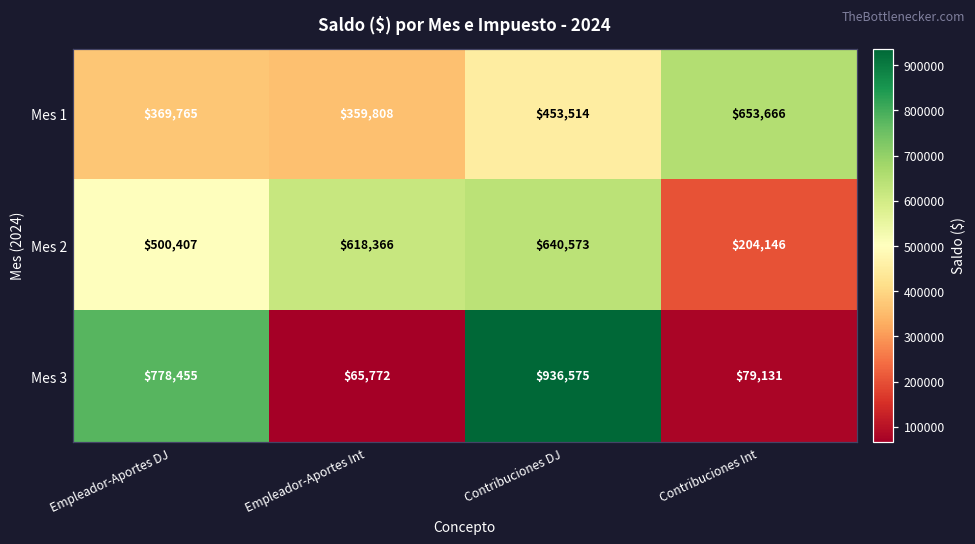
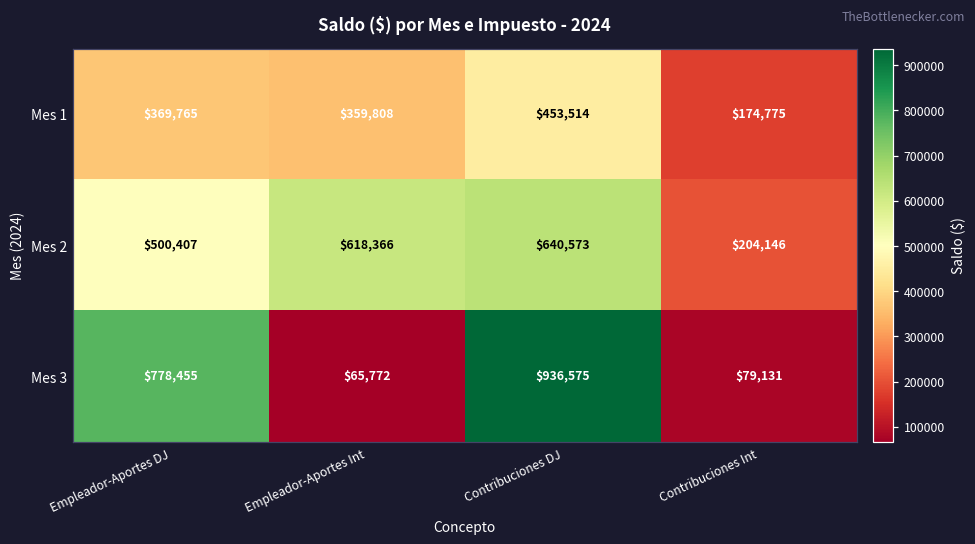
Mes 1, Contribuciones Int: $653,666 -> $174,775
